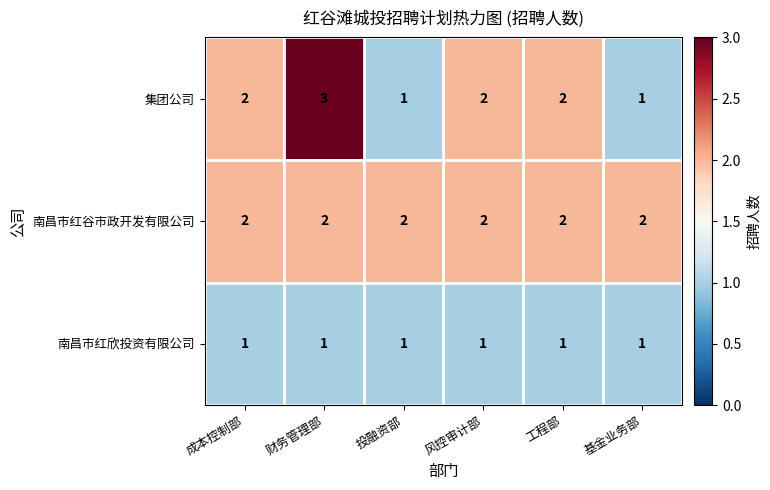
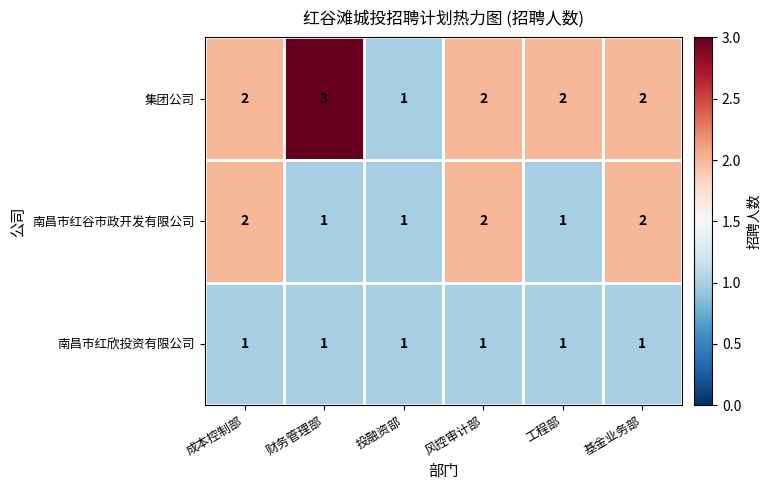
集团公司, 基金业务部: 1 -> 2
南昌市红谷市政开发有限公司, 财务管理部: 2 -> 1
南昌市红谷市政开发有限公司, 投融资部: 2 -> 1
南昌市红谷市政开发有限公司, 工程部: 2 -> 1
